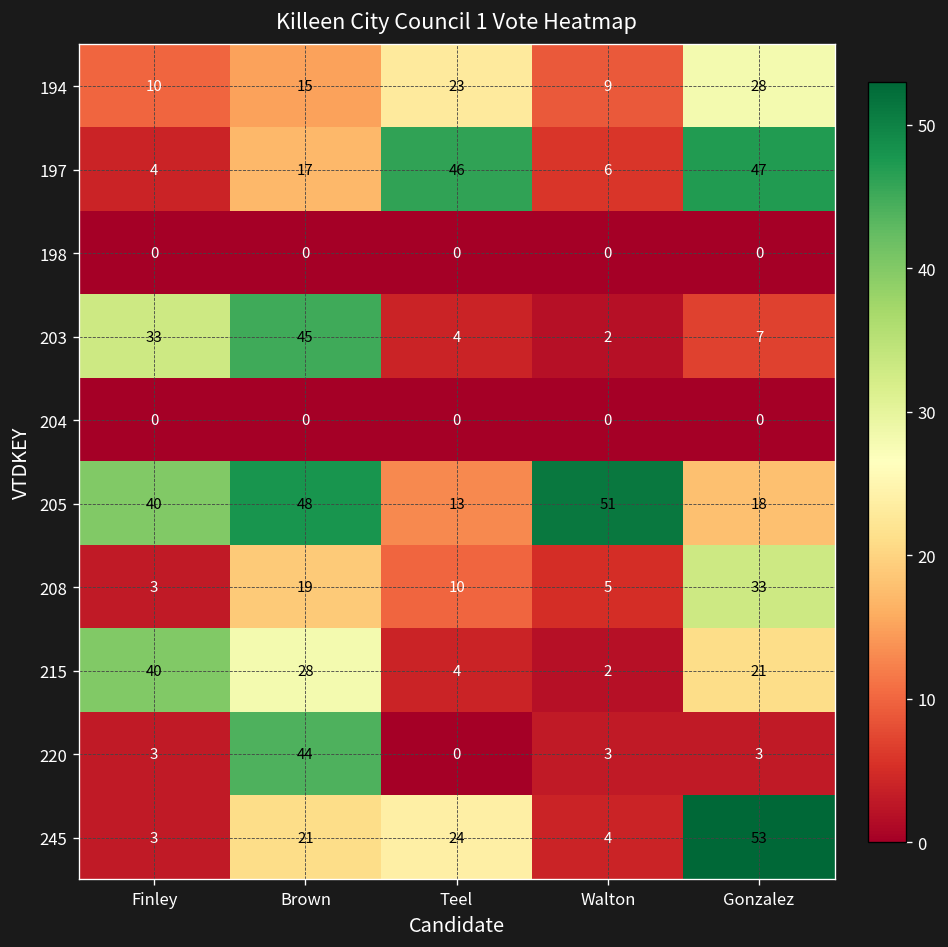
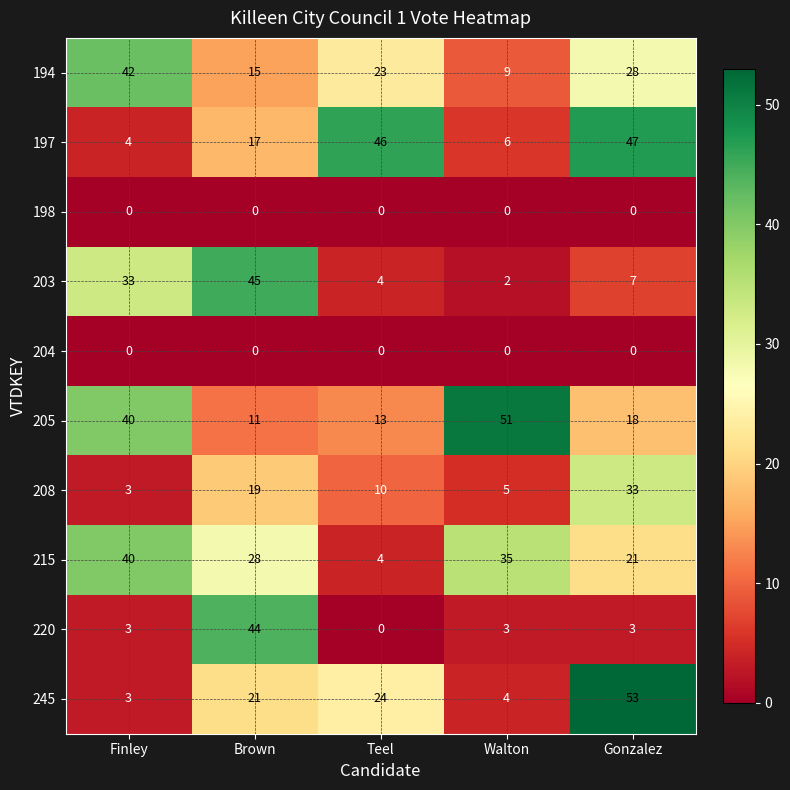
194, Finley: 10 -> 42
205, Brown: 48 -> 11
215, Walton: 2 -> 35
